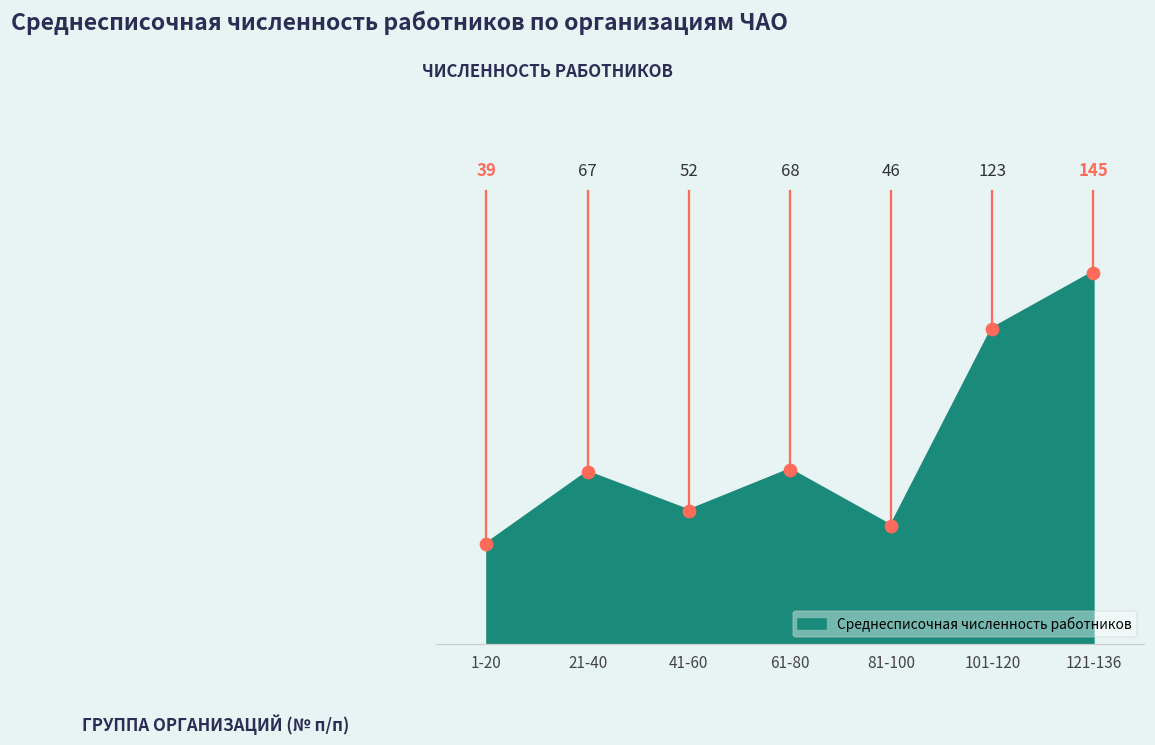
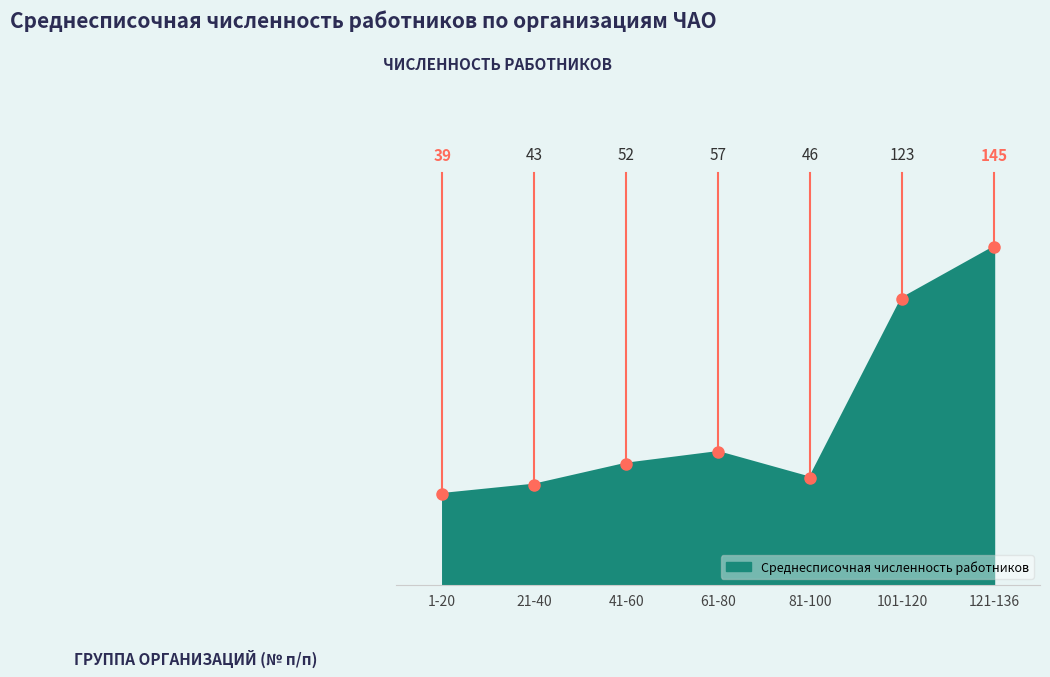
Среднесписочная численность работников, 21-40: 67 -> 43
Среднесписочная численность работников, 61-80: 68 -> 57
